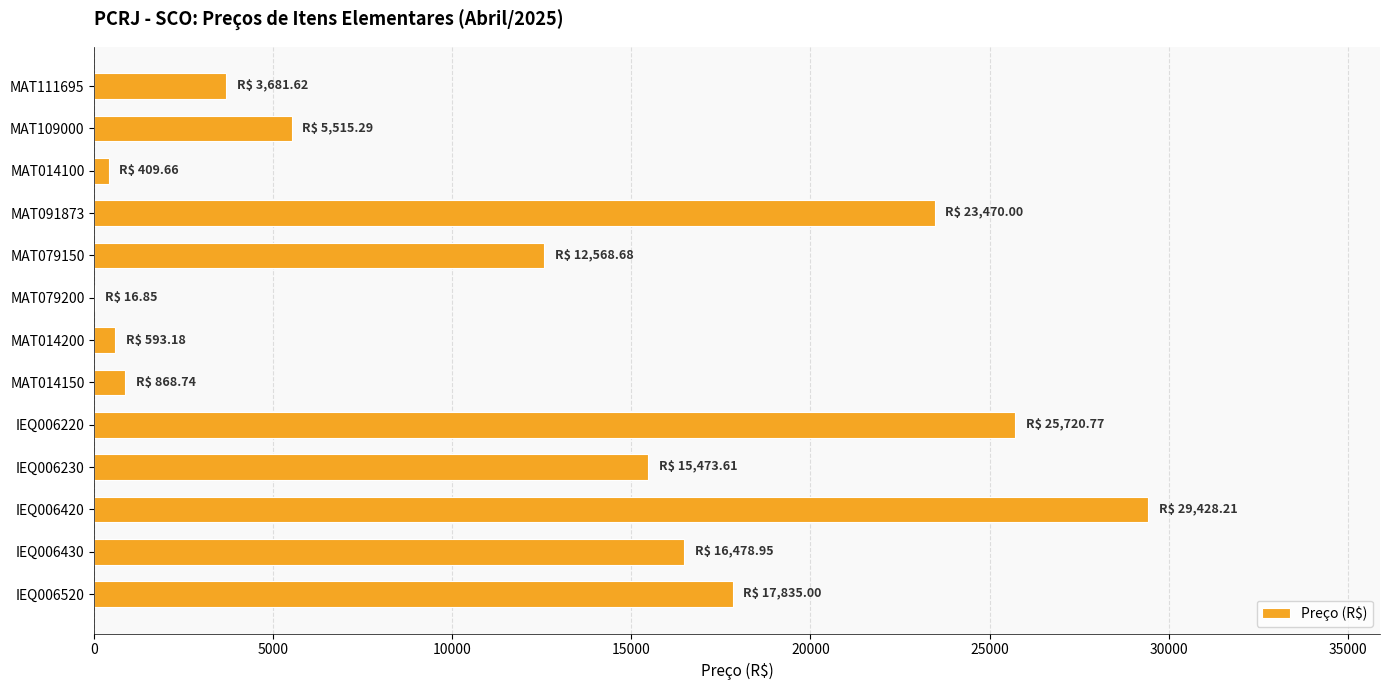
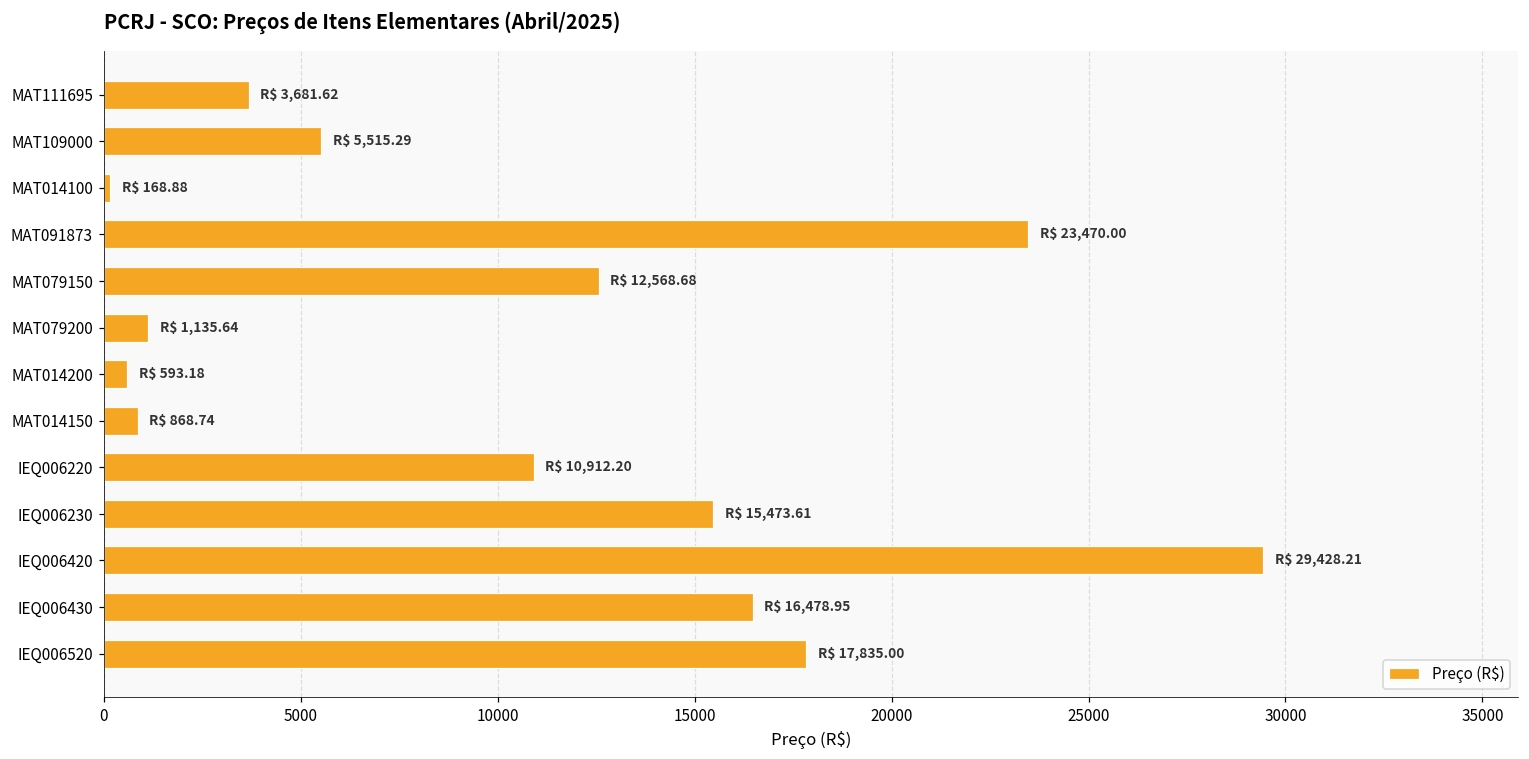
MAT014100: 409.66 -> 168.88
MAT079200: 16.85 -> 1,135.64
IEQ006220: 25,720.77 -> 10,912.20
